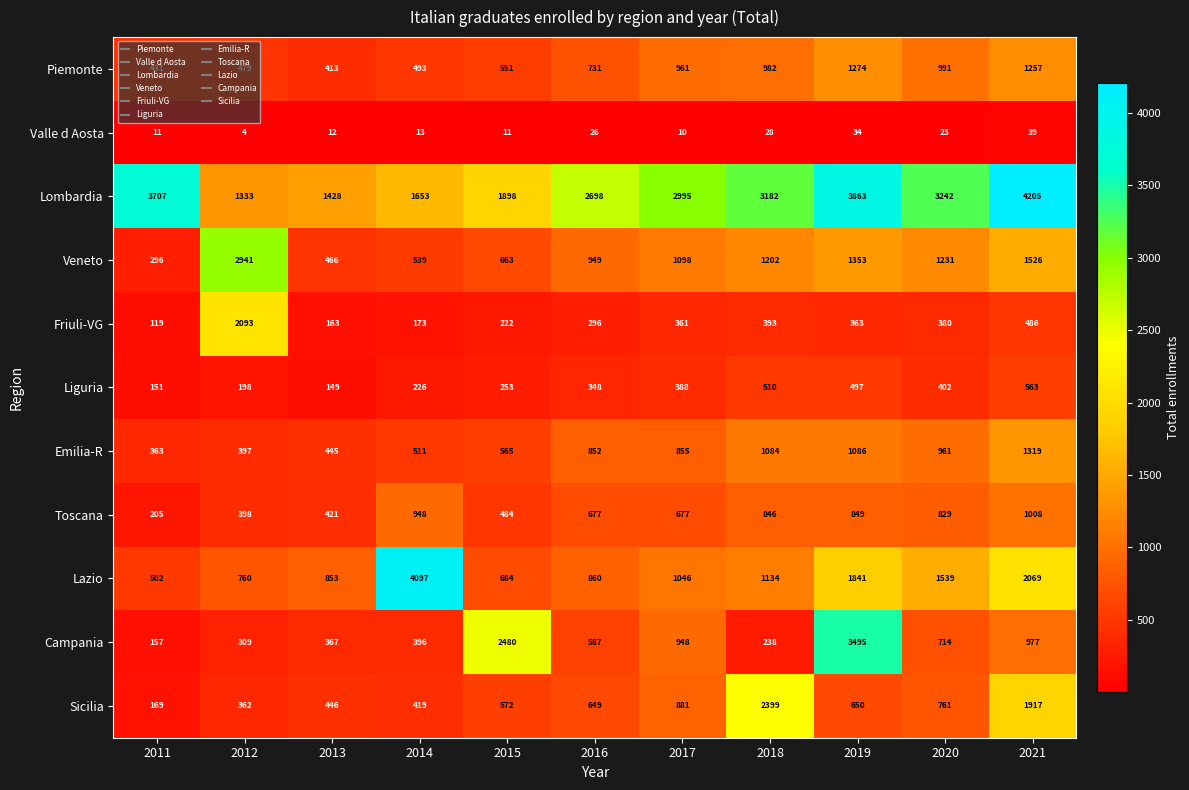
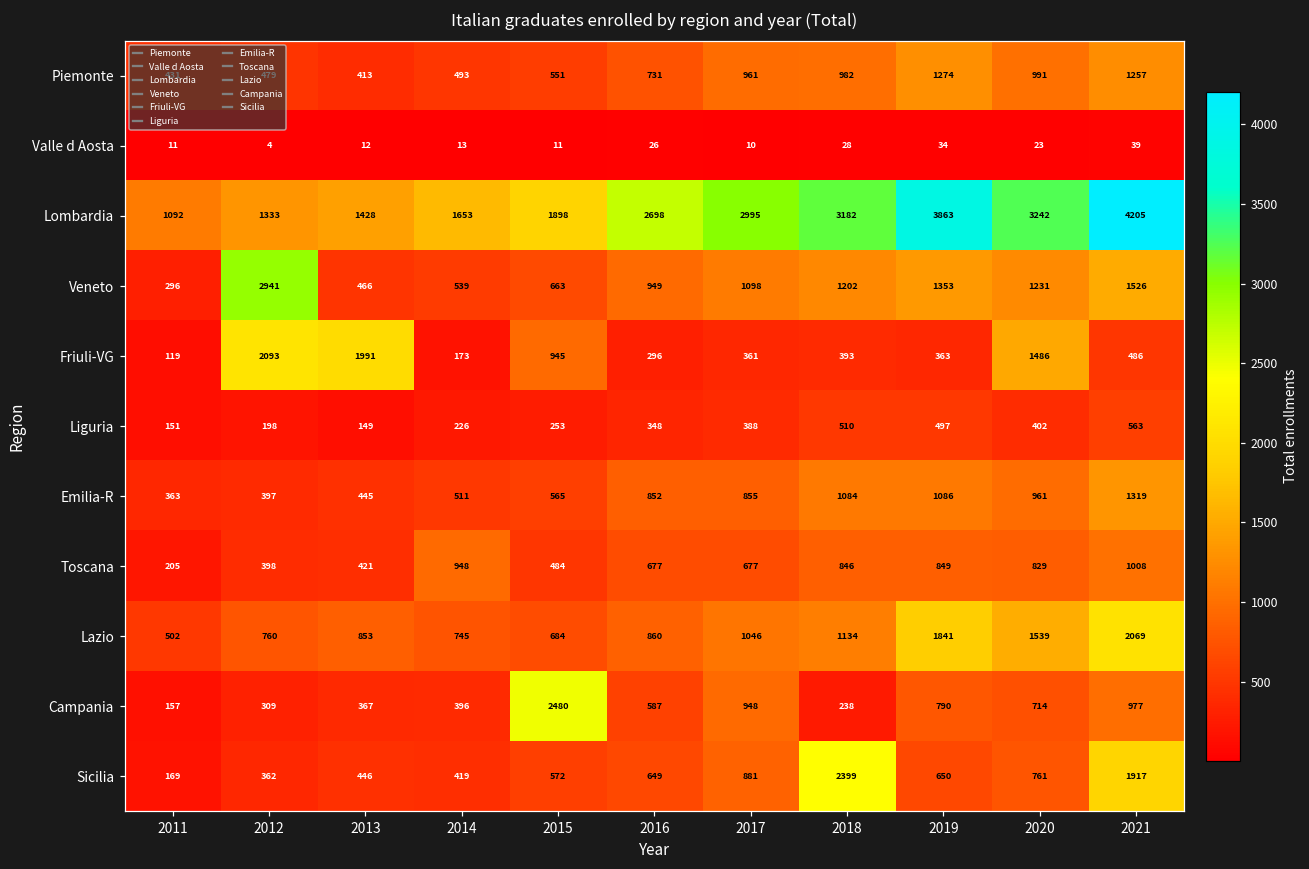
Lombardia, 2011: 3707 -> 1092
Friuli-VG, 2013: 163 -> 1991
Friuli-VG, 2015: 222 -> 945
Friuli-VG, 2020: 380 -> 1486
Lazio, 2014: 4097 -> 745
Campania, 2019: 3495 -> 790
